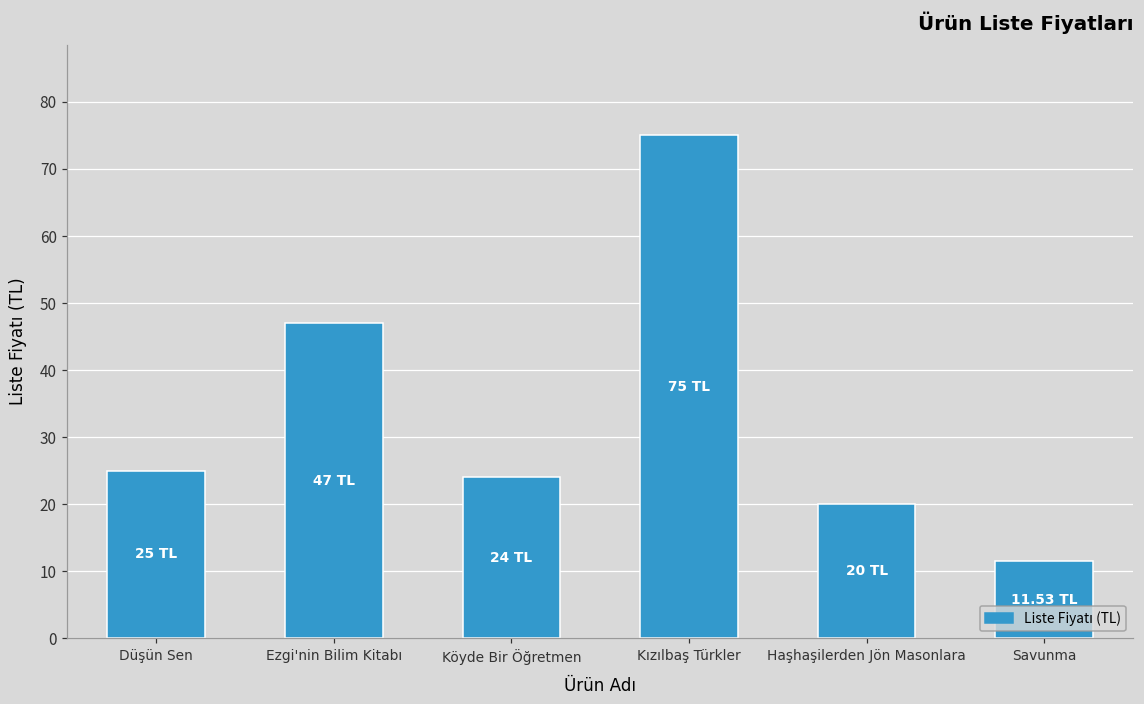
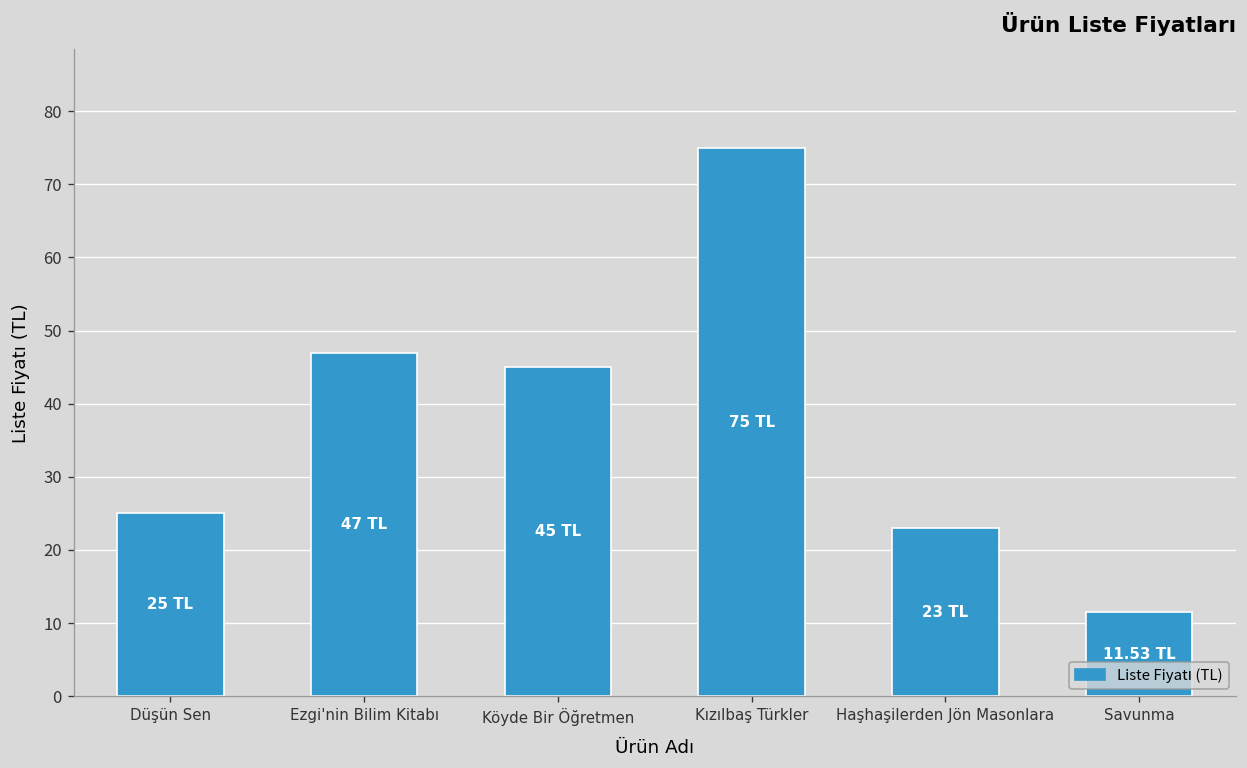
Köyde Bir Öğretmen: 24 -> 45
Haşhaşilerden Jön Masonlara: 20 -> 23
